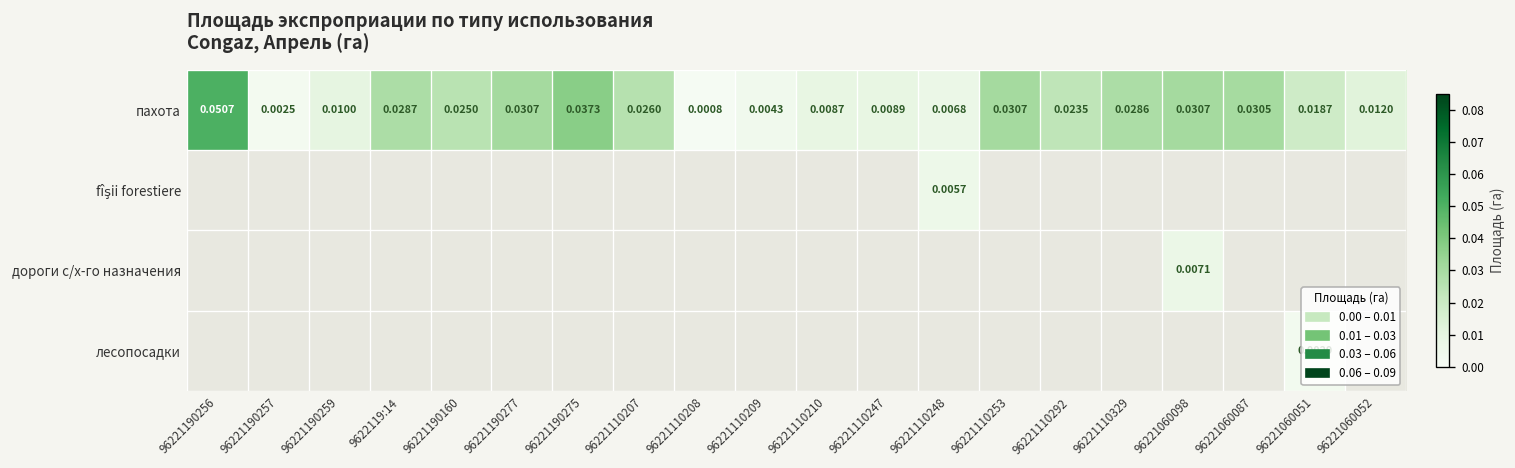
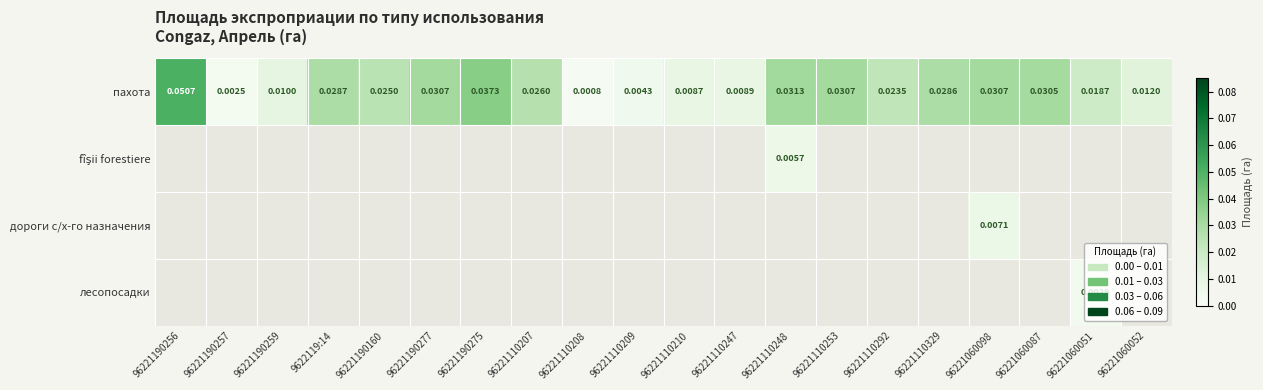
пахота, 96221110248: 0.0068 -> 0.0313
